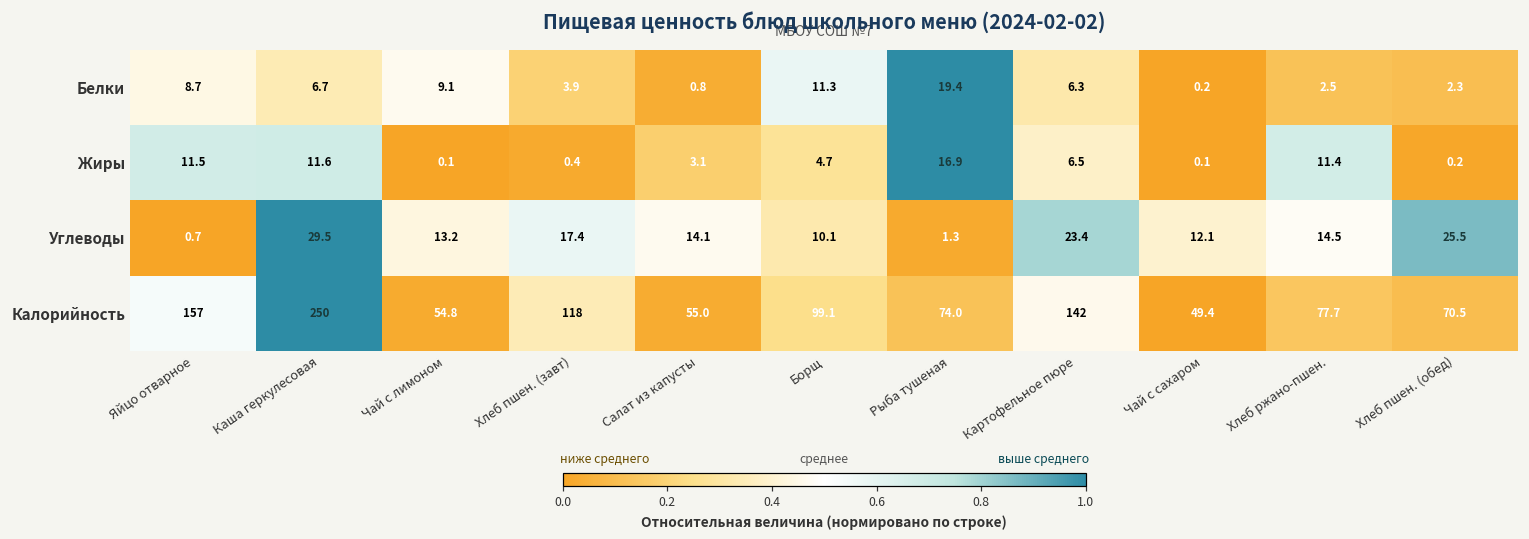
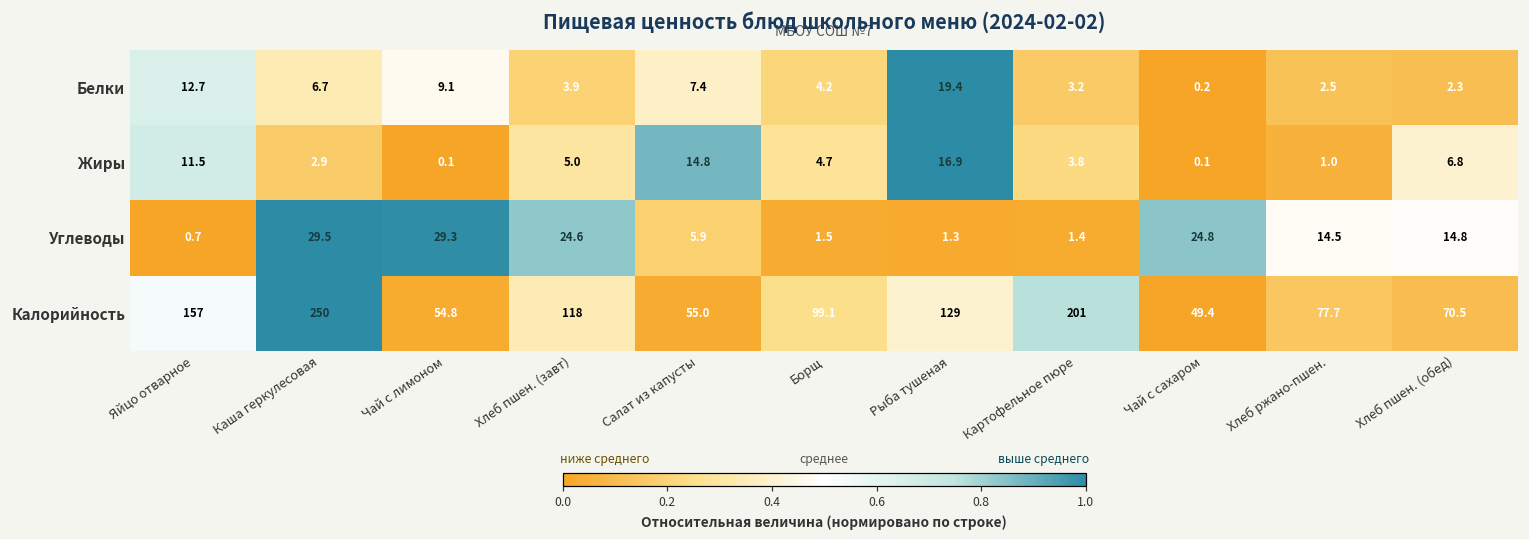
Белки, Яйцо отварное: 8.7 -> 12.7
Белки, Салат из капусты: 0.8 -> 7.4
Белки, Борщ: 11.3 -> 4.2
Белки, Картофельное пюре: 6.3 -> 3.2
Жиры, Каша геркулесовая: 11.6 -> 2.9
Жиры, Хлеб пшен. (завт): 0.4 -> 5.0
Жиры, Салат из капусты: 3.1 -> 14.8
Жиры, Картофельное пюре: 6.5 -> 3.8
Жиры, Хлеб ржано-пшен.: 11.4 -> 1.0
Жиры, Хлеб пшен. (обед): 0.2 -> 6.8
Углеводы, Чай с лимоном: 13.2 -> 29.3
Углеводы, Хлеб пшен. (завт): 17.4 -> 24.6
Углеводы, Салат из капусты: 14.1 -> 5.9
Углеводы, Борщ: 10.1 -> 1.5
Углеводы, Картофельное пюре: 23.4 -> 1.4
Углеводы, Чай с сахаром: 12.1 -> 24.8
Углеводы, Хлеб пшен. (обед): 25.5 -> 14.8
Калорийность, Рыба тушеная: 74.0 -> 129
Калорийность, Картофельное пюре: 142 -> 201
